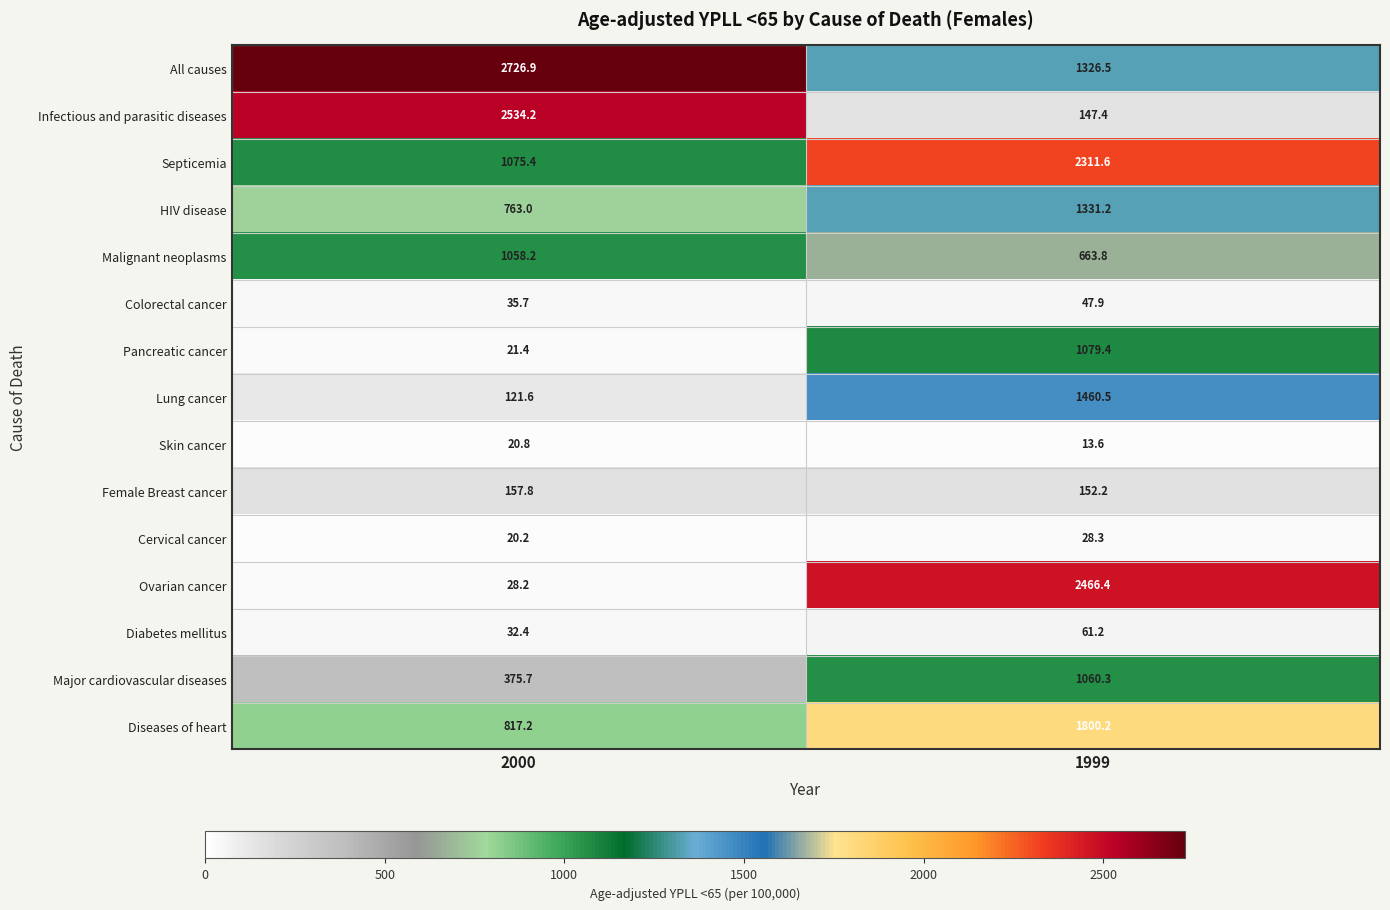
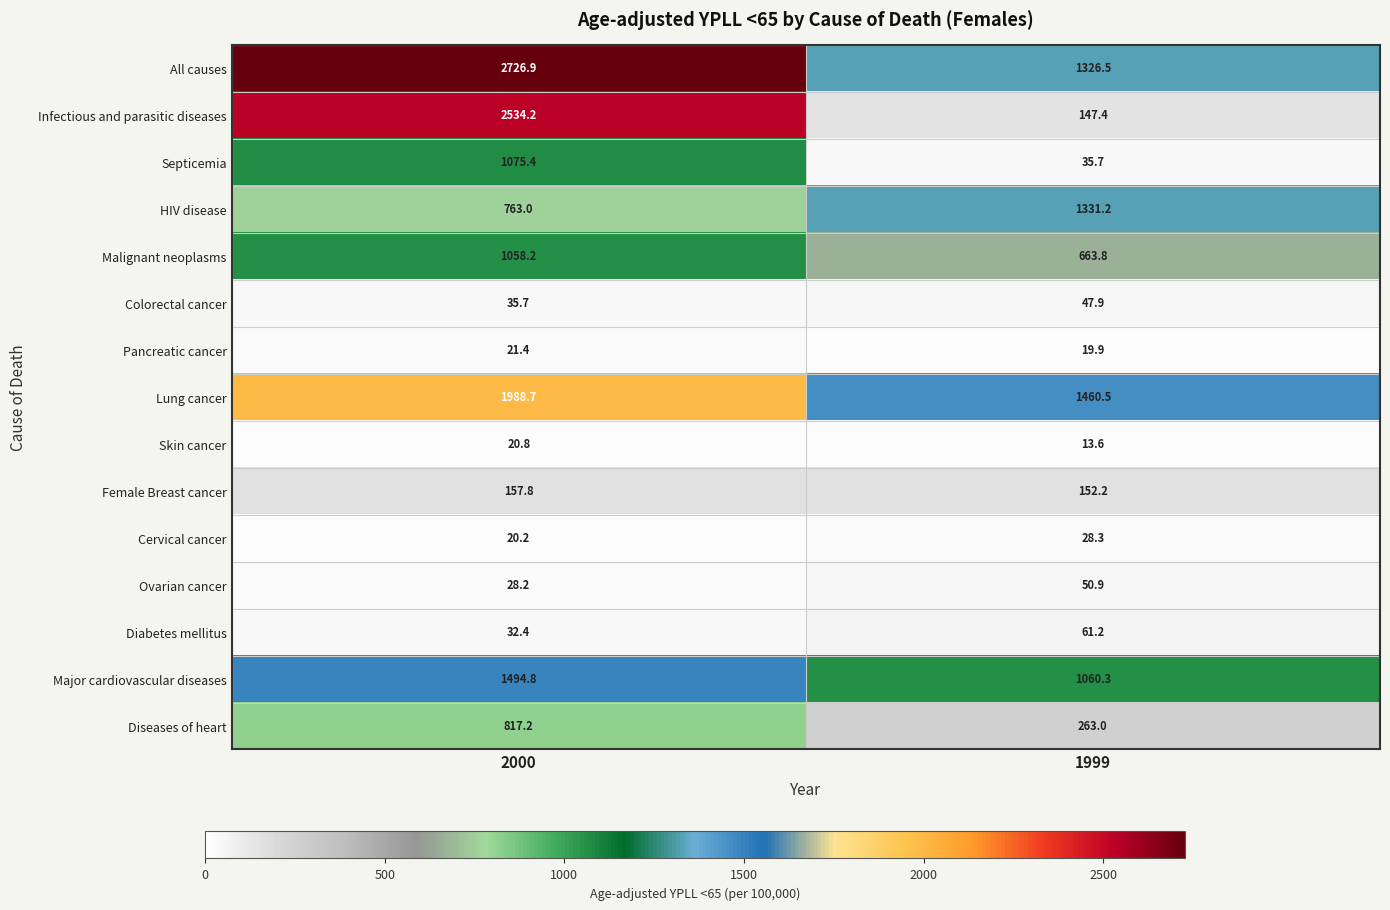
Septicemia, 1999: 2311.6 -> 35.7
Pancreatic cancer, 1999: 1079.4 -> 19.9
Lung cancer, 2000: 121.6 -> 1988.7
Ovarian cancer, 1999: 2466.4 -> 50.9
Major cardiovascular diseases, 2000: 375.7 -> 1494.8
Diseases of heart, 1999: 1800.2 -> 263.0
